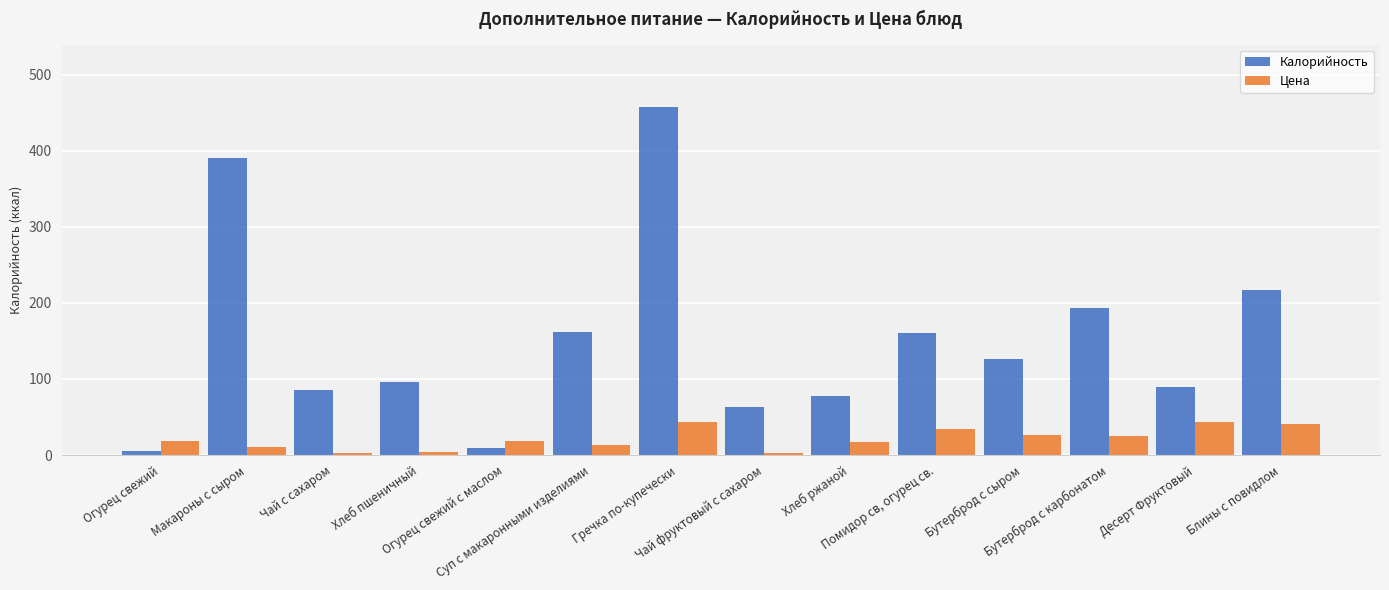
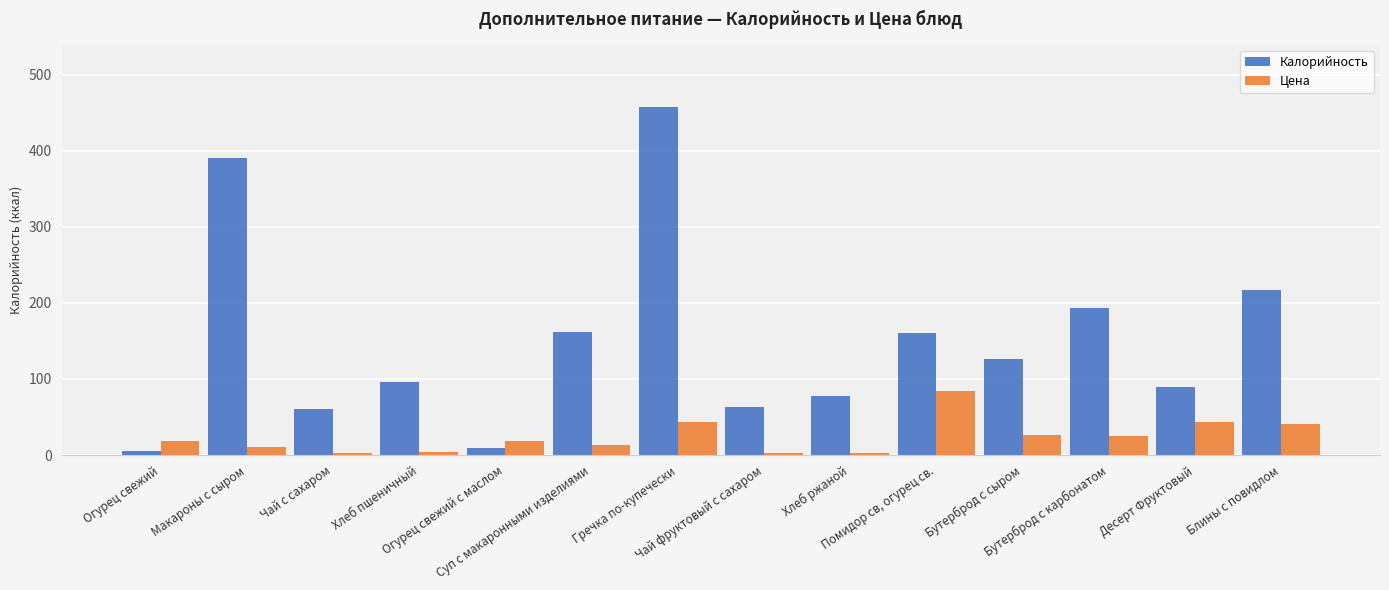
Калорийность, Чай с сахаром: 90 -> 60
Цена, Хлеб ржаной: 20 -> 0
Цена, Помидор св, огурец св.: 30 -> 80
